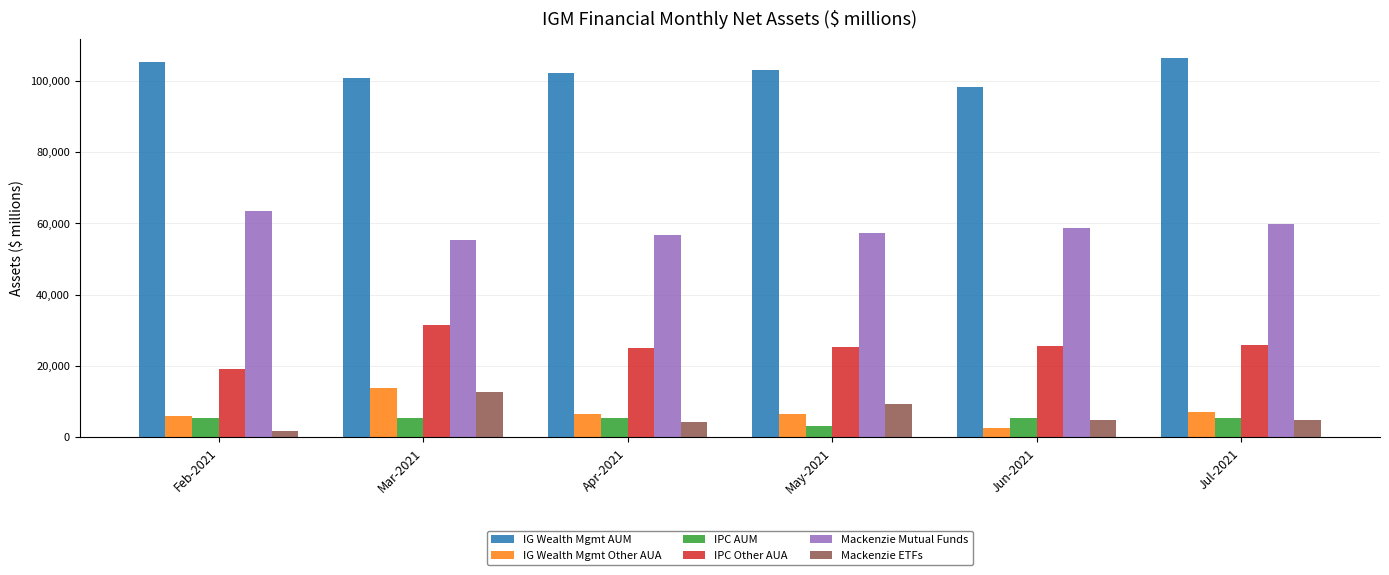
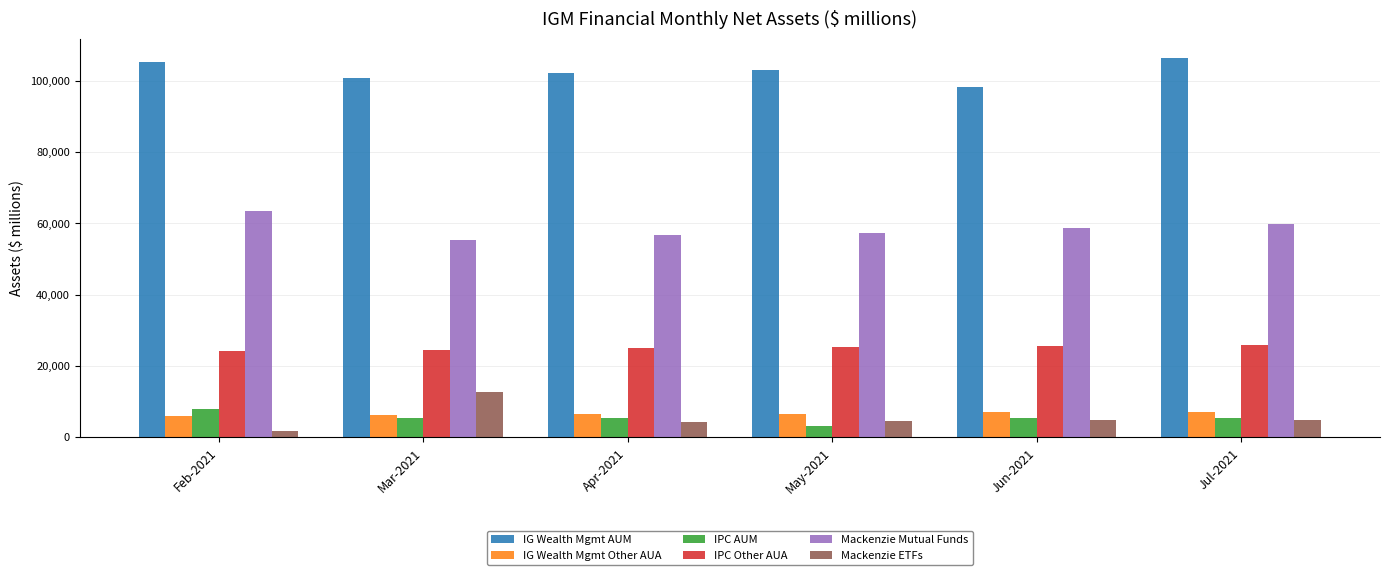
IPC AUM, Feb-2021: 5,000 -> 8,000
IPC Other AUA, Feb-2021: 19,000 -> 24,000
IG Wealth Mgmt Other AUA, Mar-2021: 14,000 -> 6,000
IPC Other AUA, Mar-2021: 32,000 -> 25,000
Mackenzie ETFs, May-2021: 9,000 -> 5,000
IG Wealth Mgmt Other AUA, Jun-2021: 3,000 -> 7,000
